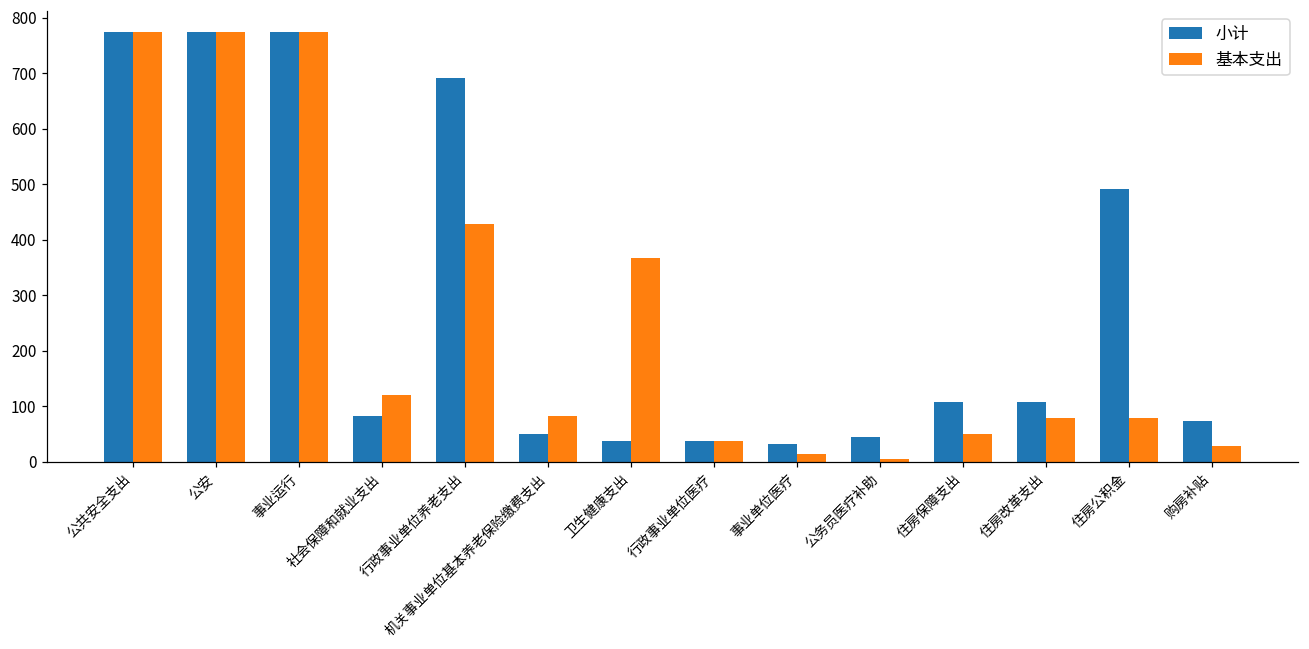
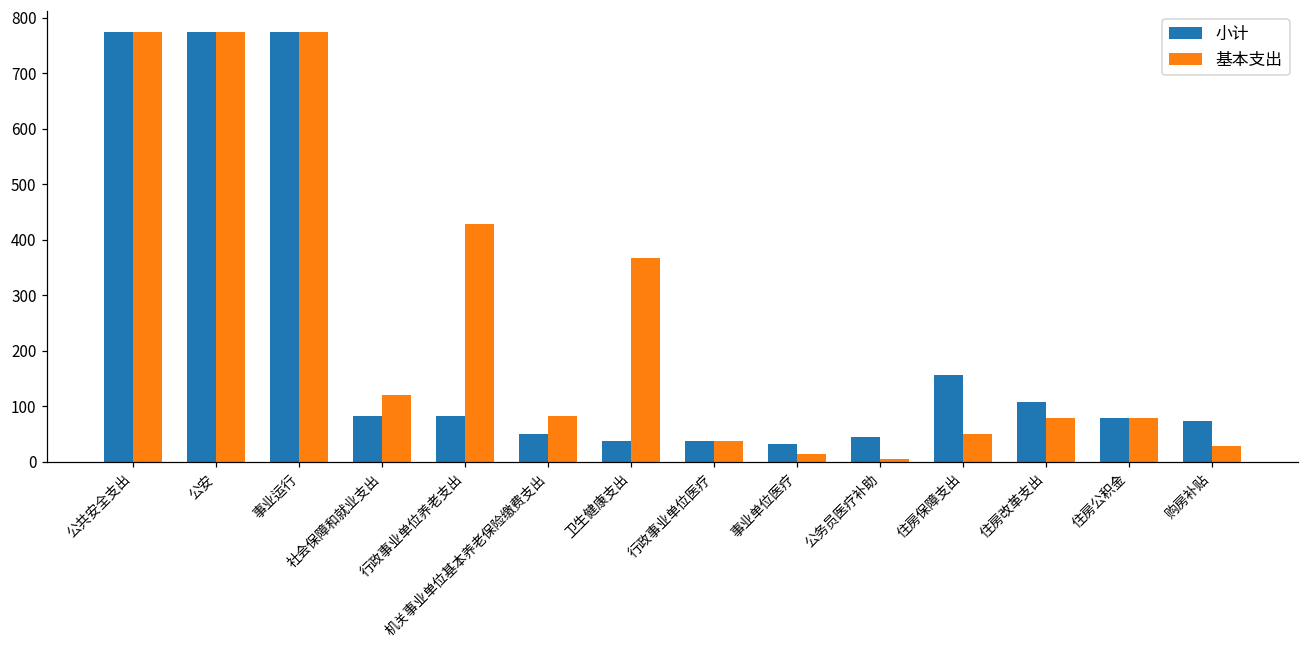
小计, 行政事业单位养老支出: 690 -> 80
小计, 住房保障支出: 110 -> 160
小计, 住房公积金: 490 -> 80
